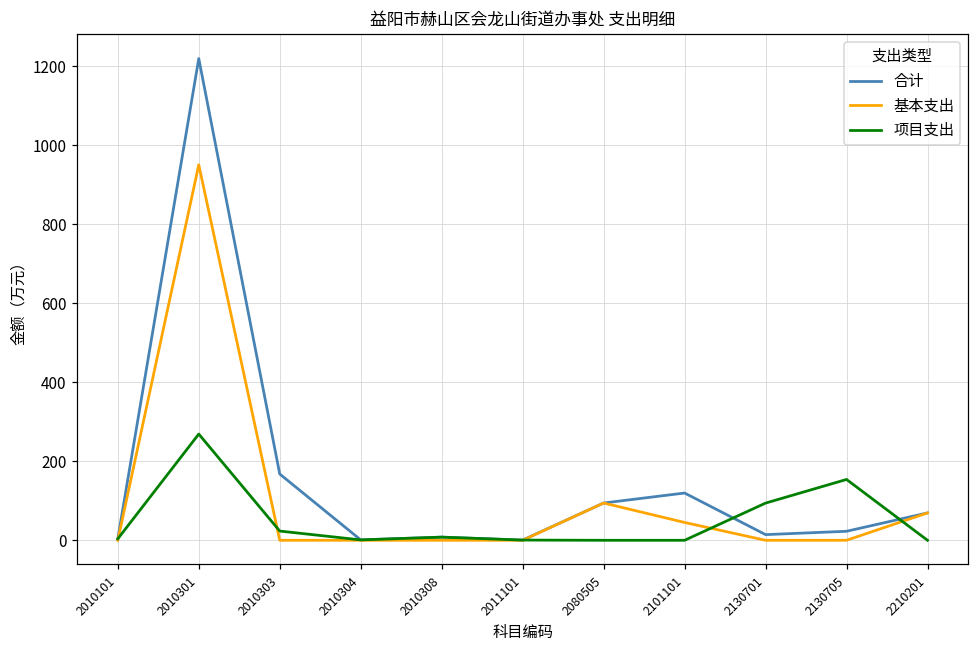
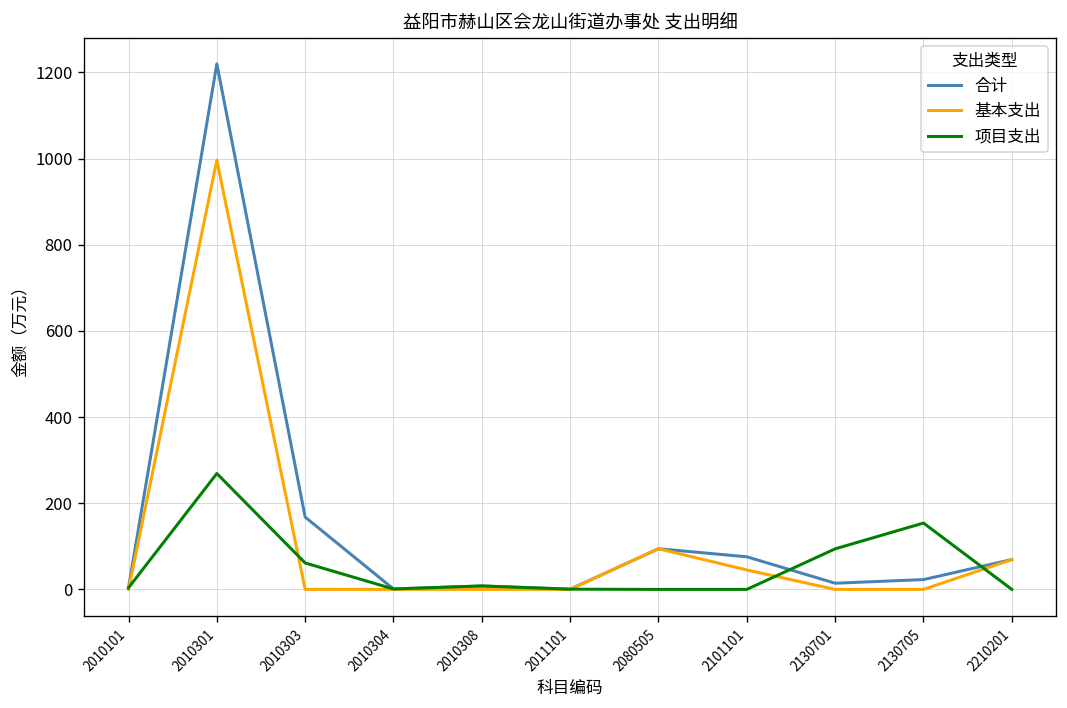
基本支出, 2010301: 950 -> 1000
项目支出, 2010303: 20 -> 60
合计, 2101101: 120 -> 80
